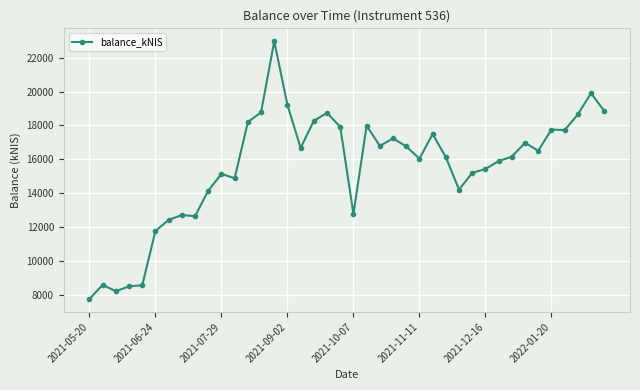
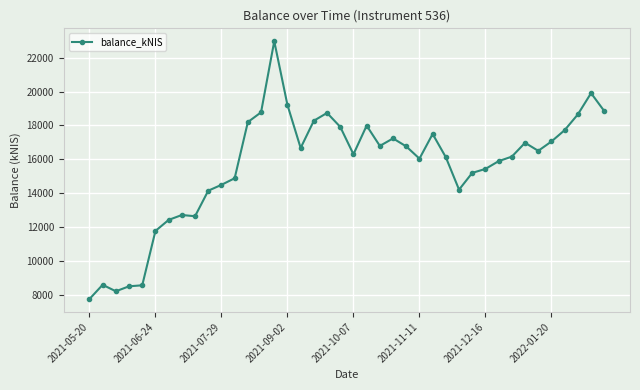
2021-07-29: 15100 -> 14500
2021-10-07: 12800 -> 16300
2022-01-20: 17800 -> 17100
